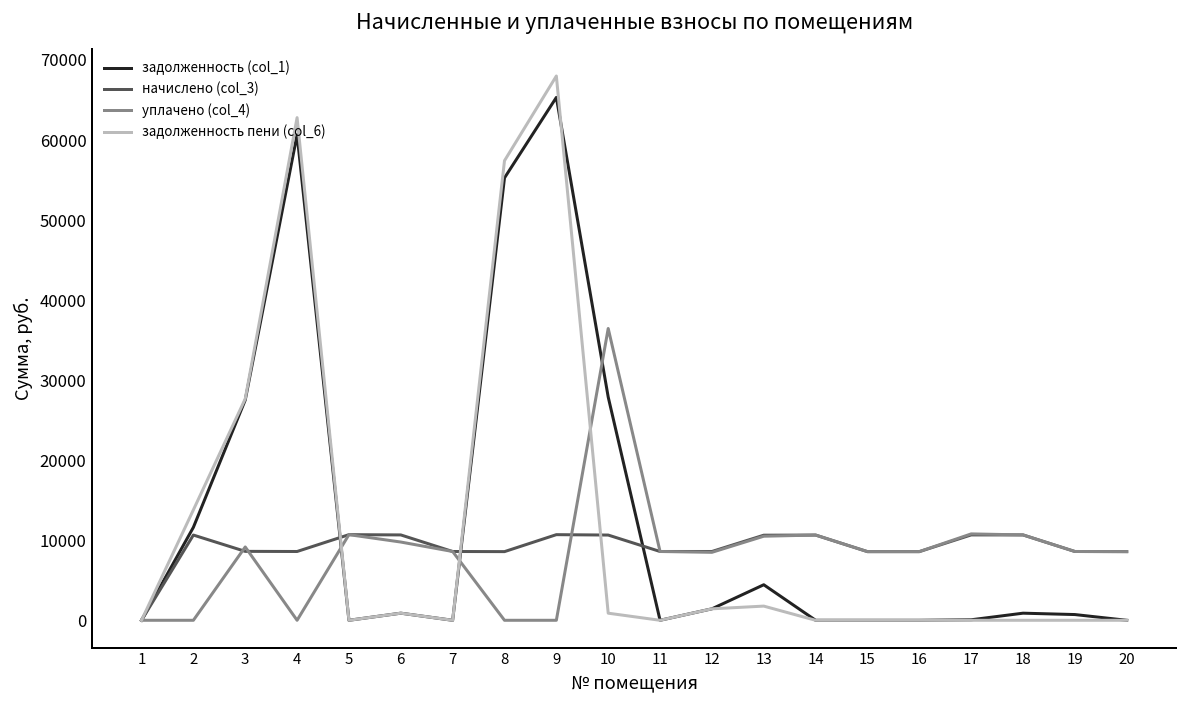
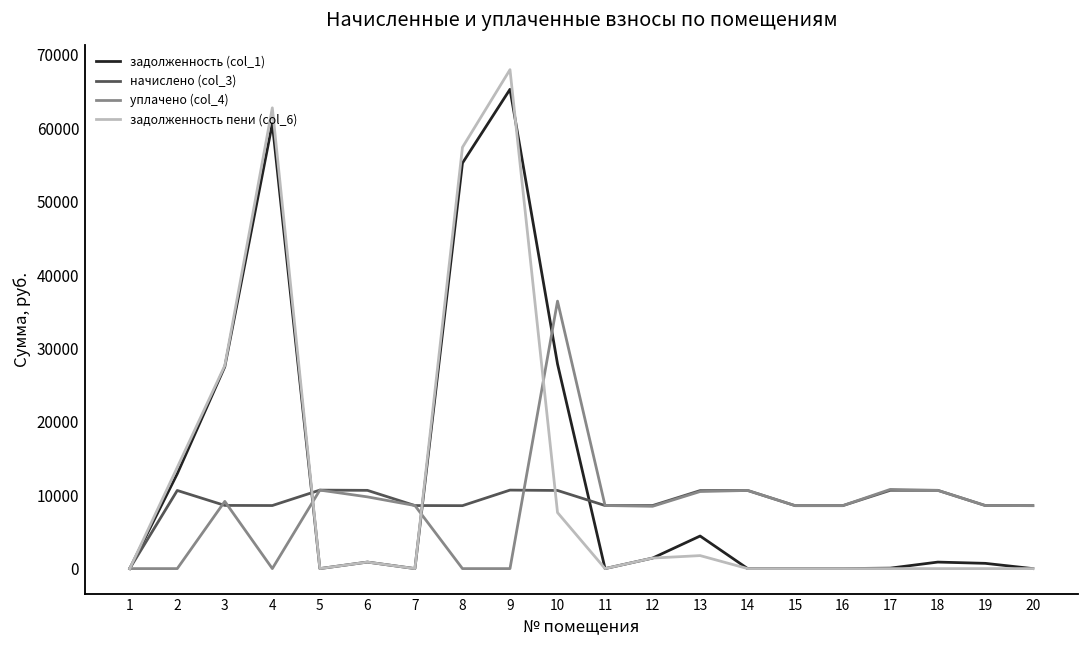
задолженность (col_1), 2: 12000 -> 13000
задолженность пени (col_6), 10: 1000 -> 8000
